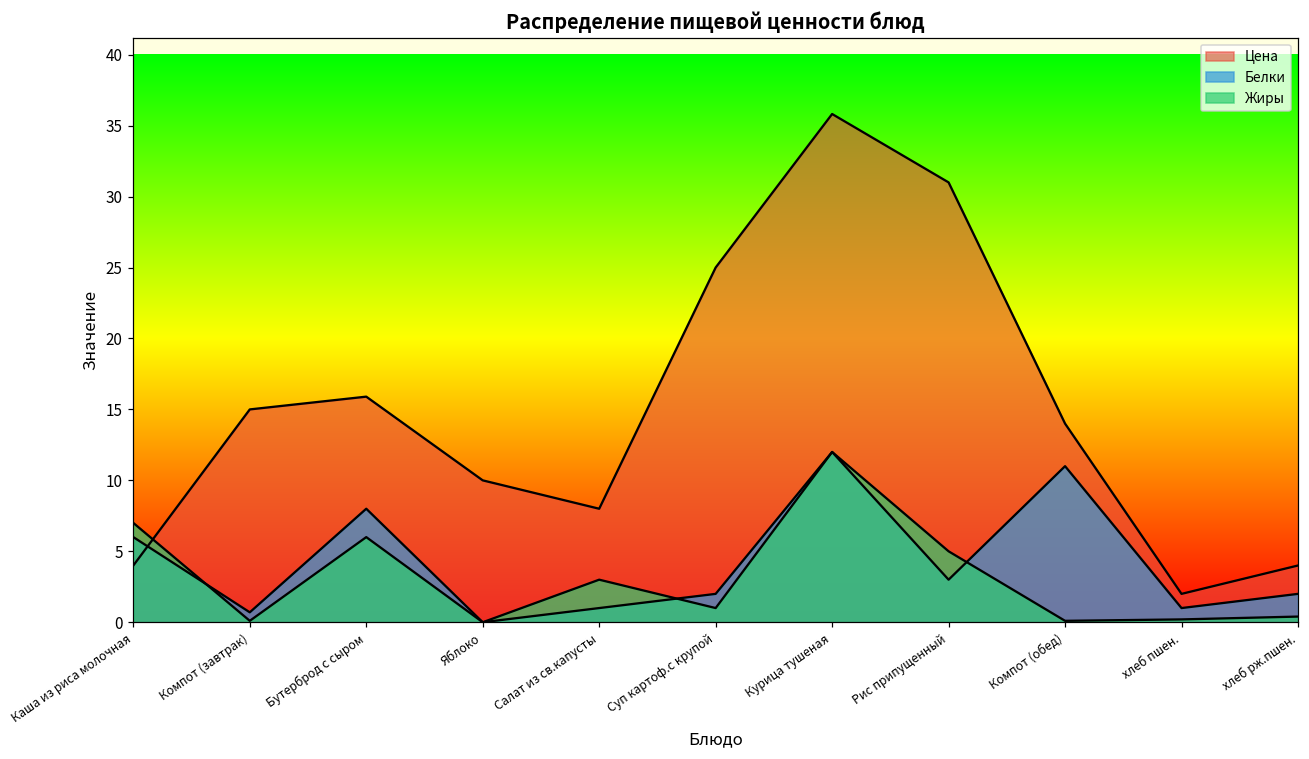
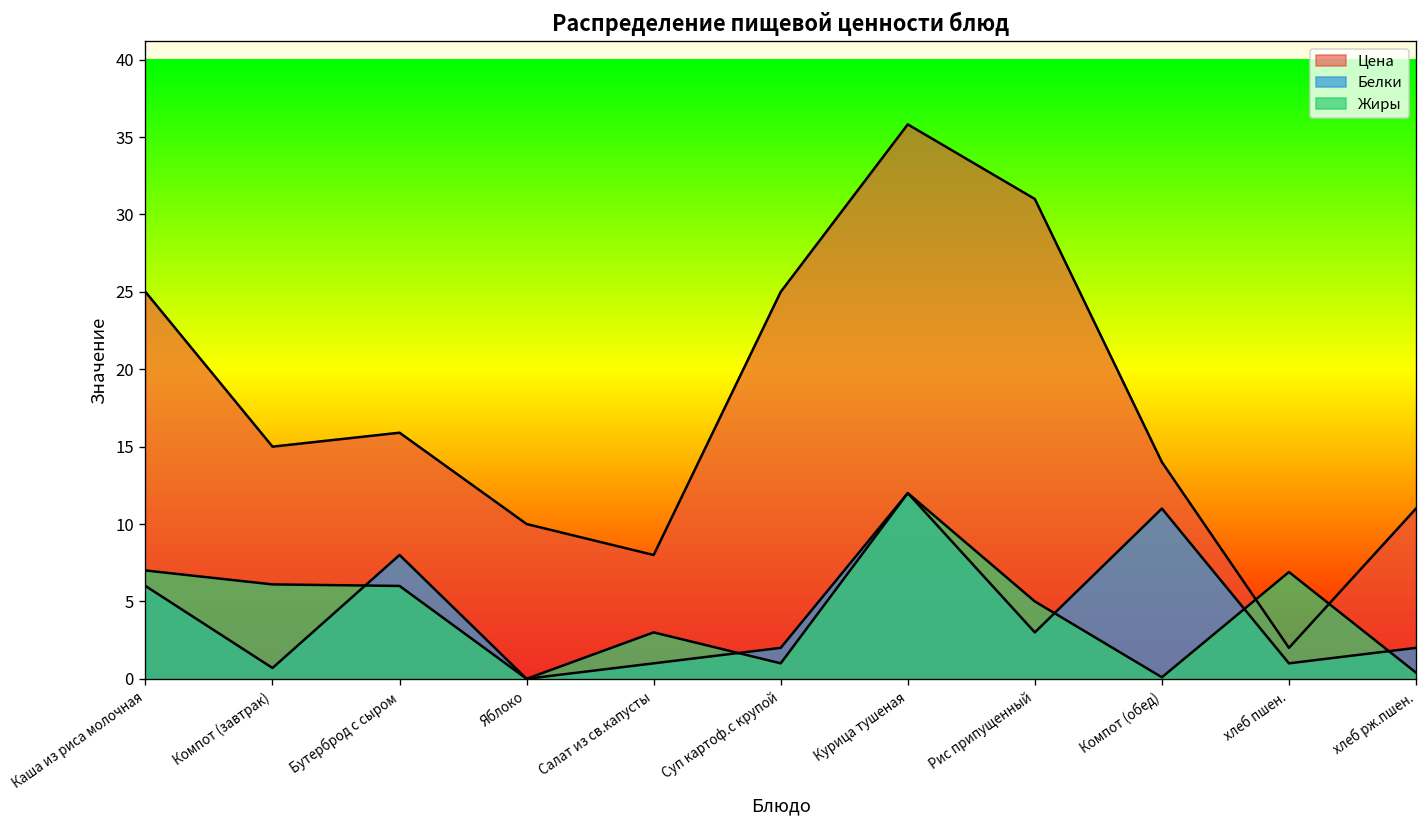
Цена, Каша из риса молочная: 4 -> 25
Жиры, Компот (завтрак): 0.1 -> 6.1
Жиры, хлеб пшен.: 0.2 -> 6.9
Цена, хлеб рж.пшен.: 4 -> 11
